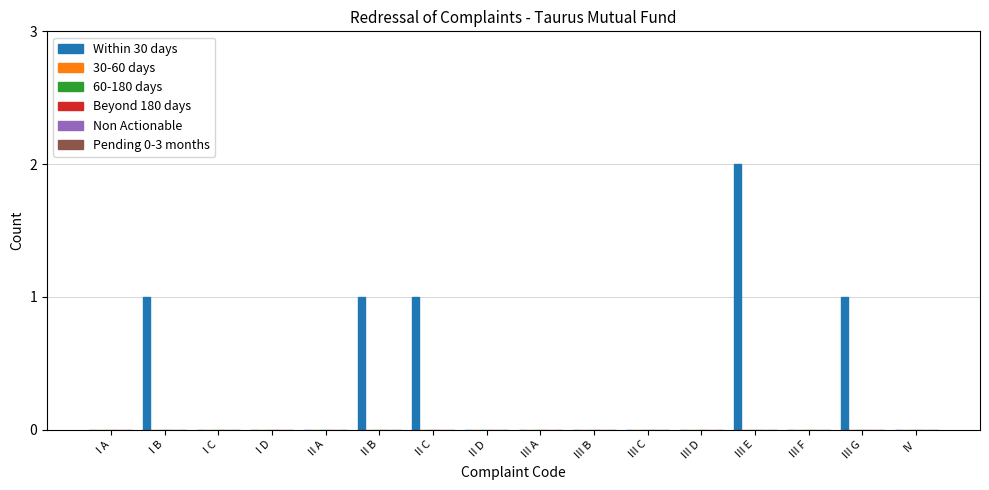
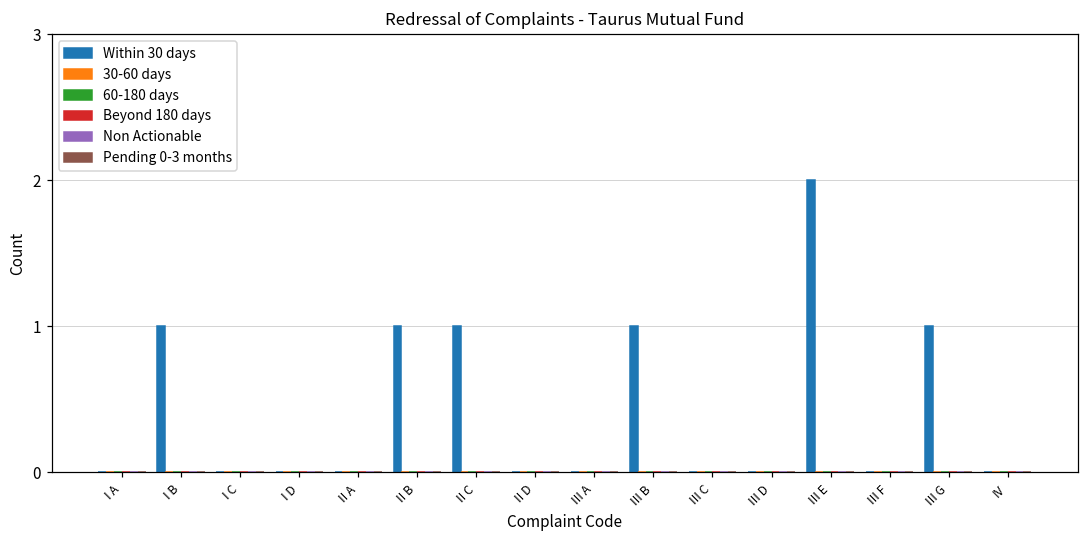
Within 30 days, III B: 0 -> 1
